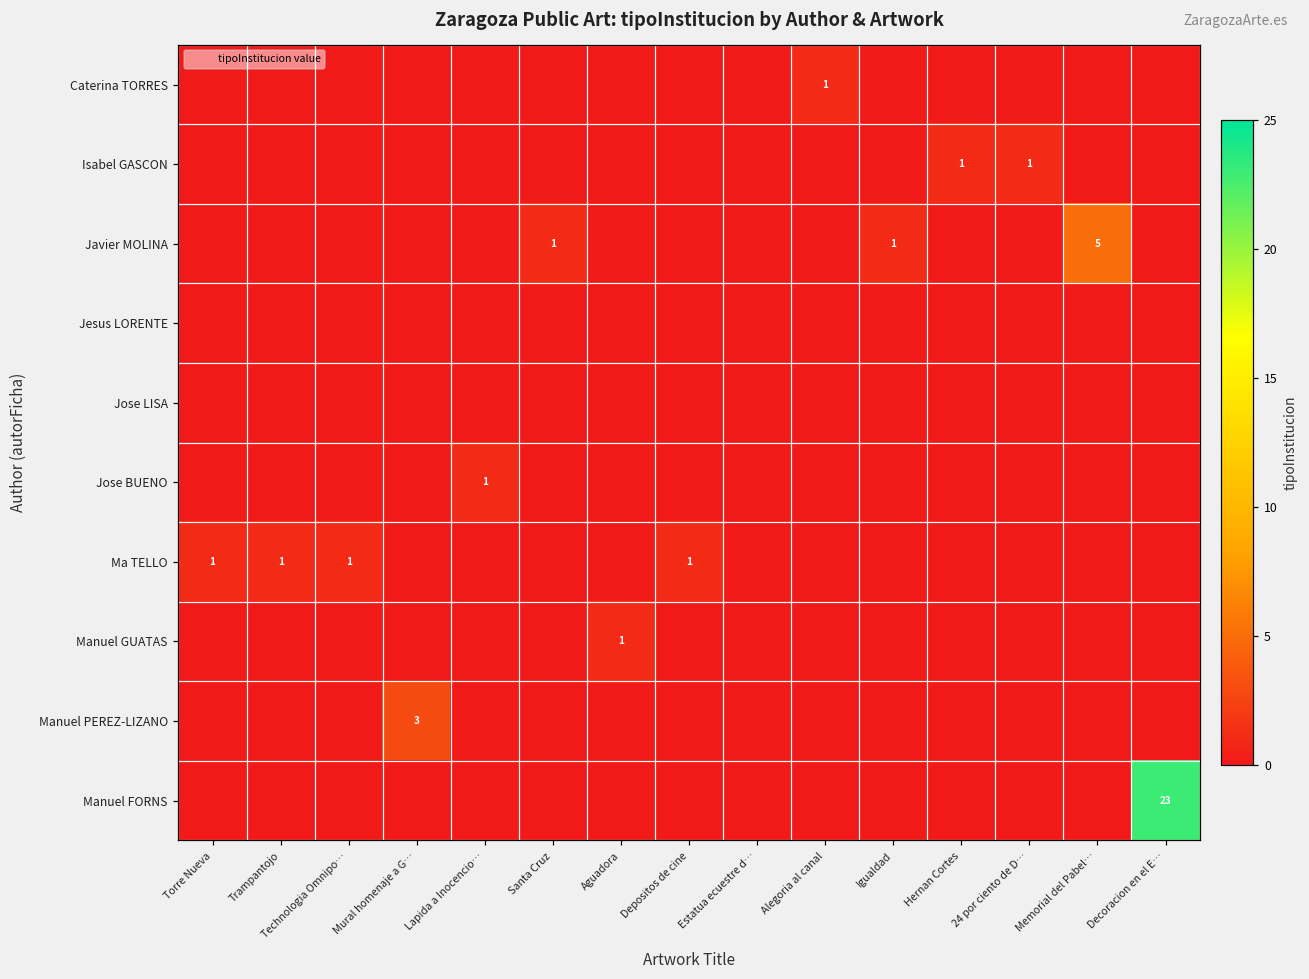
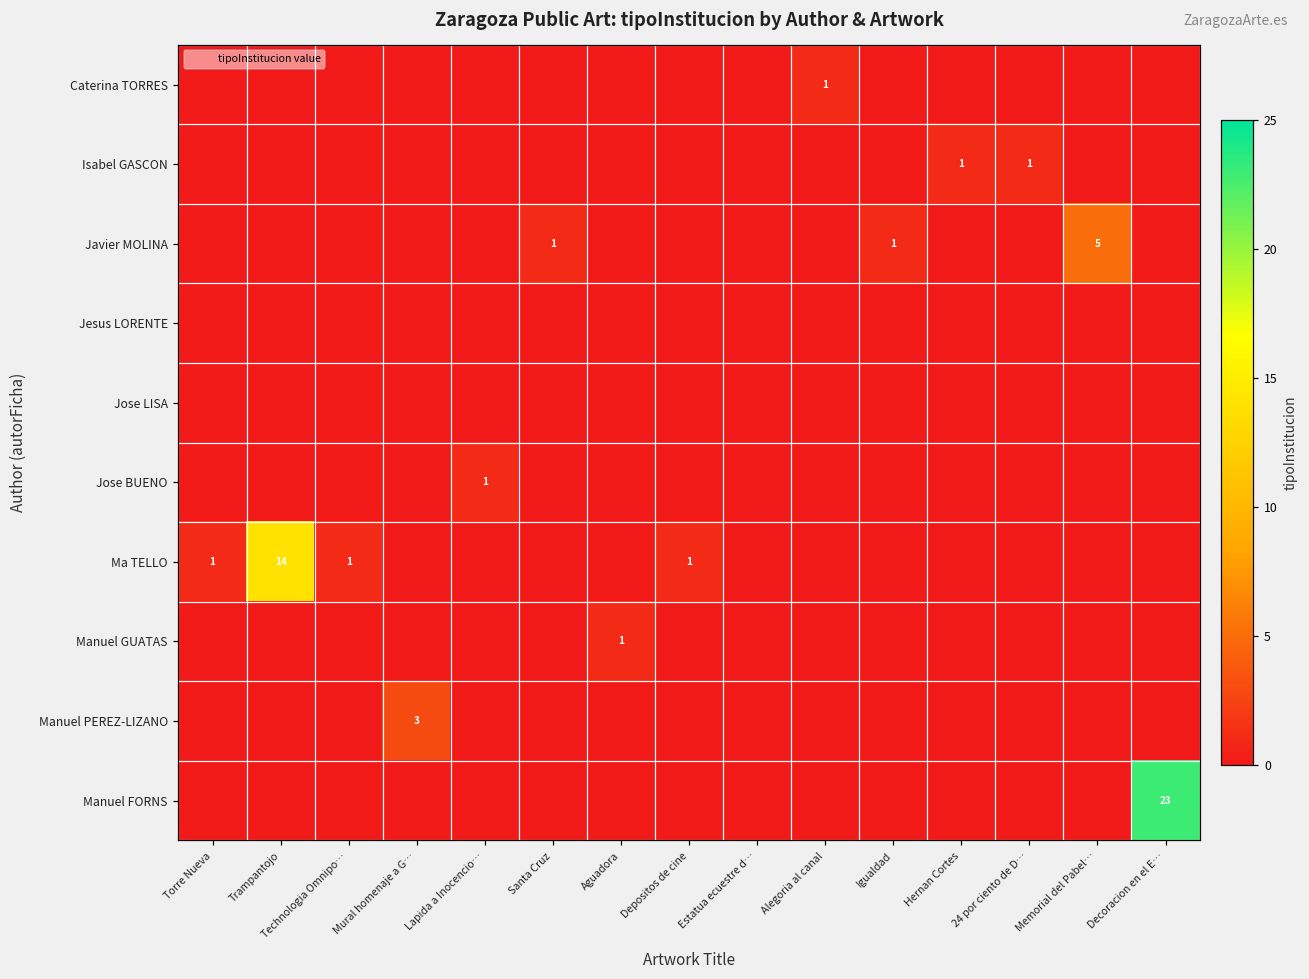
Ma TELLO, Trampantojo: 1 -> 14
